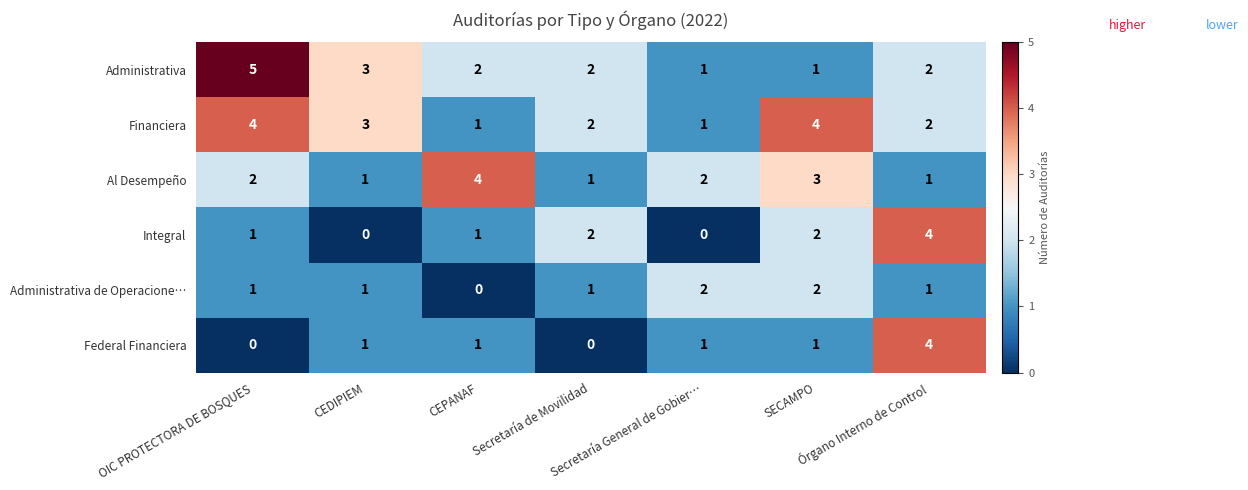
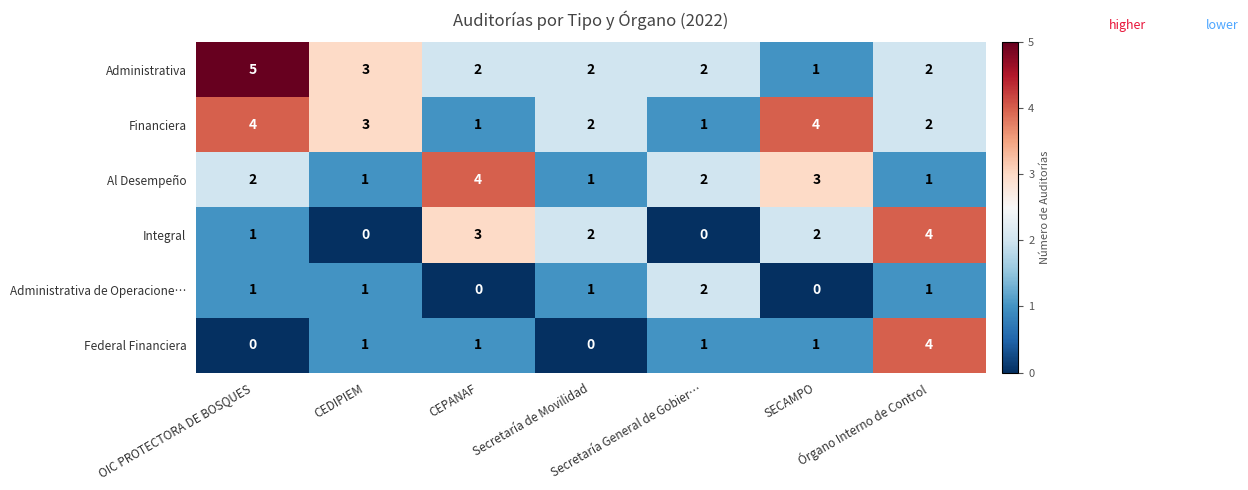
Administrativa, Secretaría General de Gobier…: 1 -> 2
Integral, CEPANAF: 1 -> 3
Administrativa de Operacione…, SECAMPO: 2 -> 0
